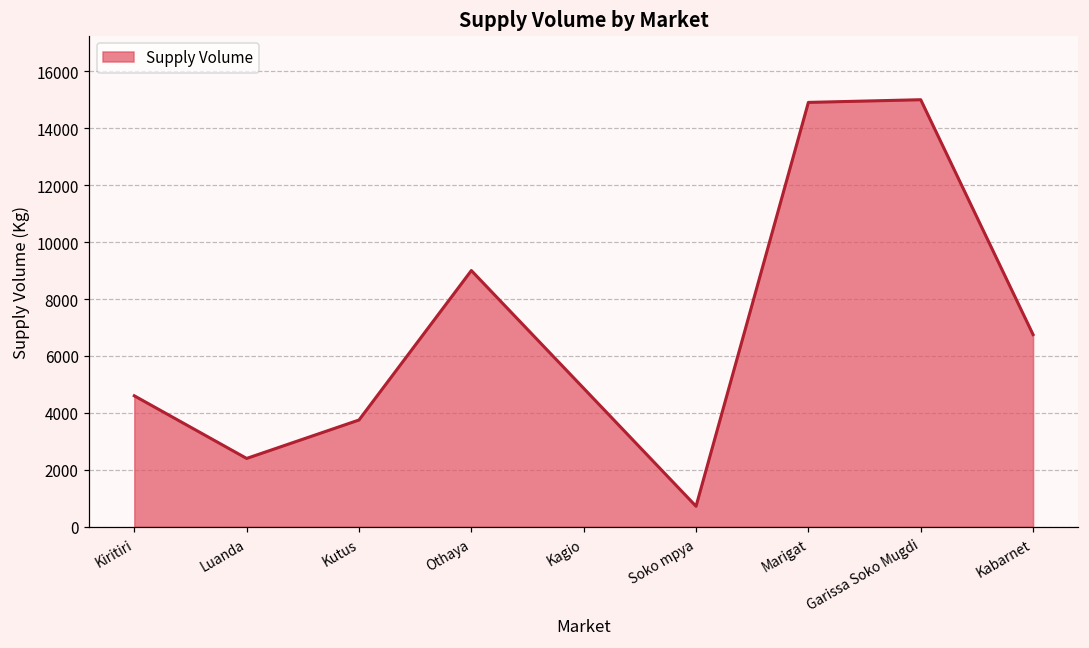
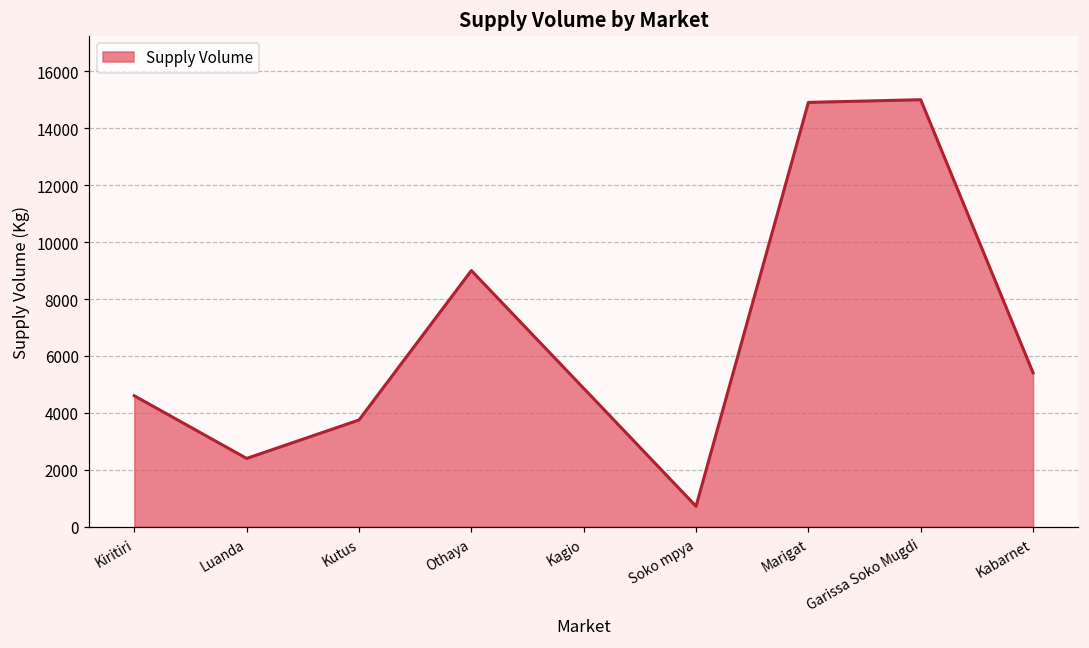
Kabarnet: 6800 -> 5400
